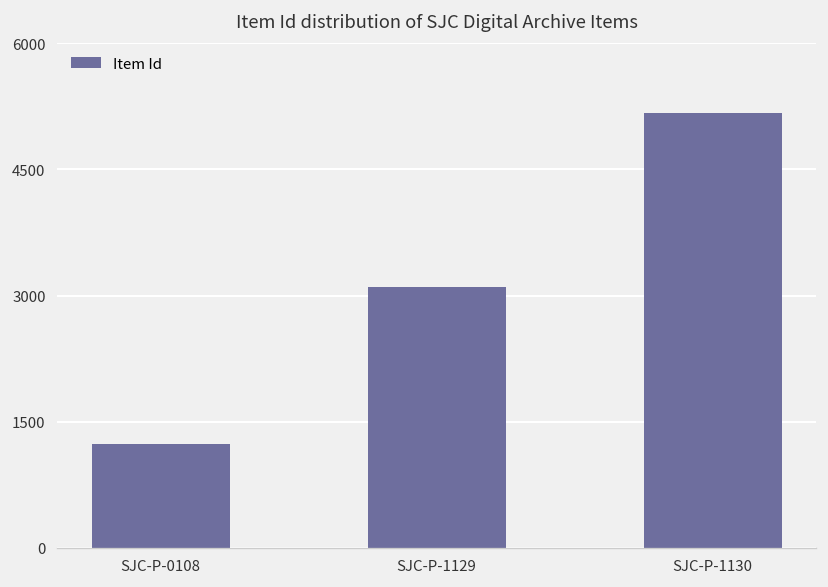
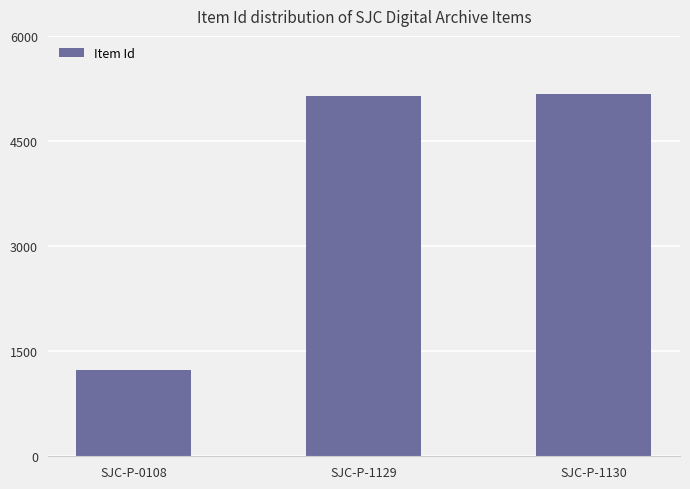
SJC-P-1129: 3100 -> 5100
